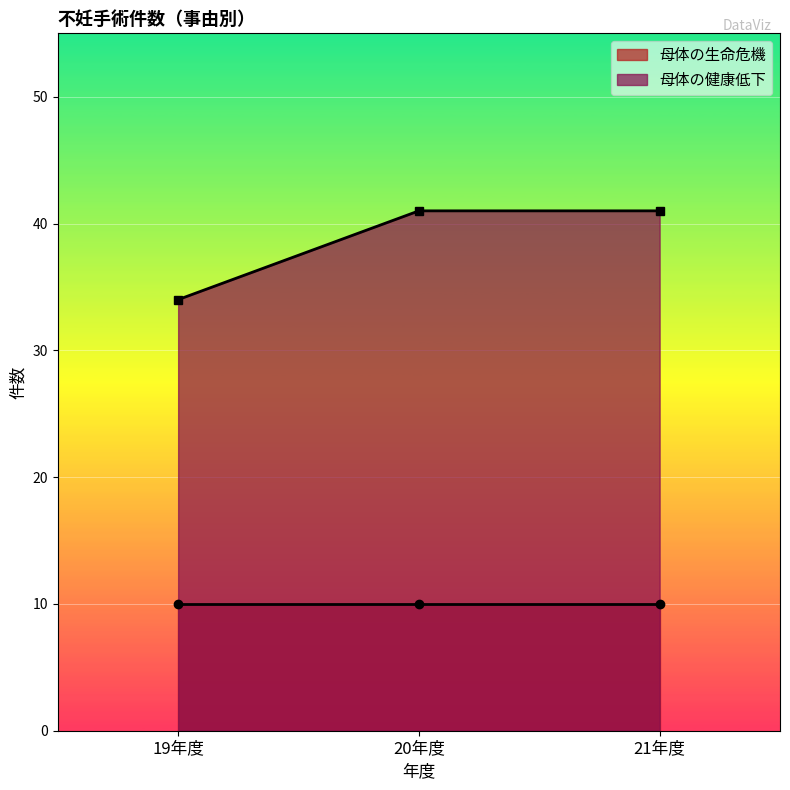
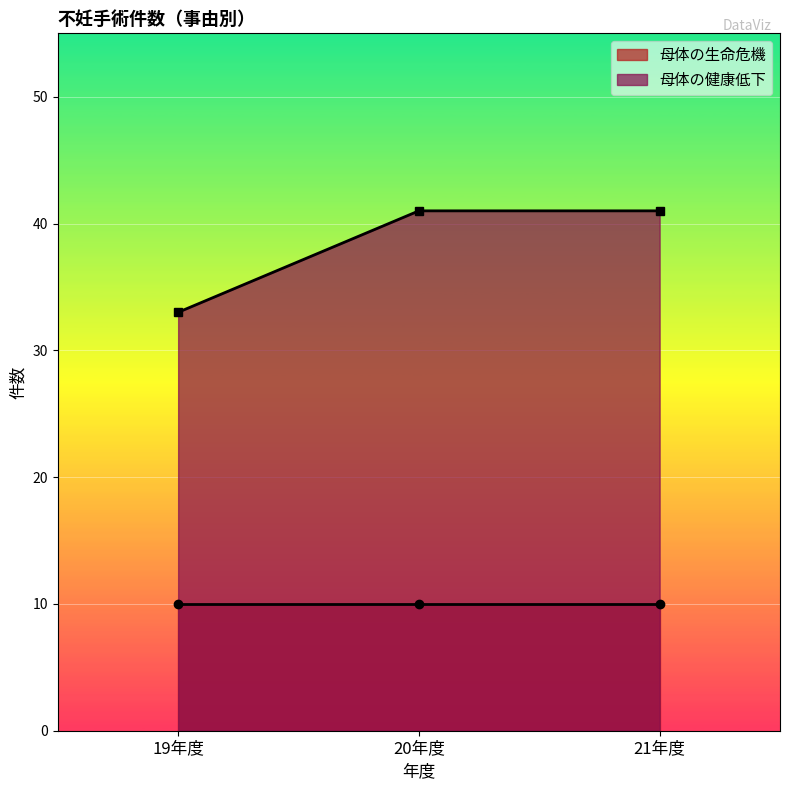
母体の健康低下, 19年度: 34 -> 33
